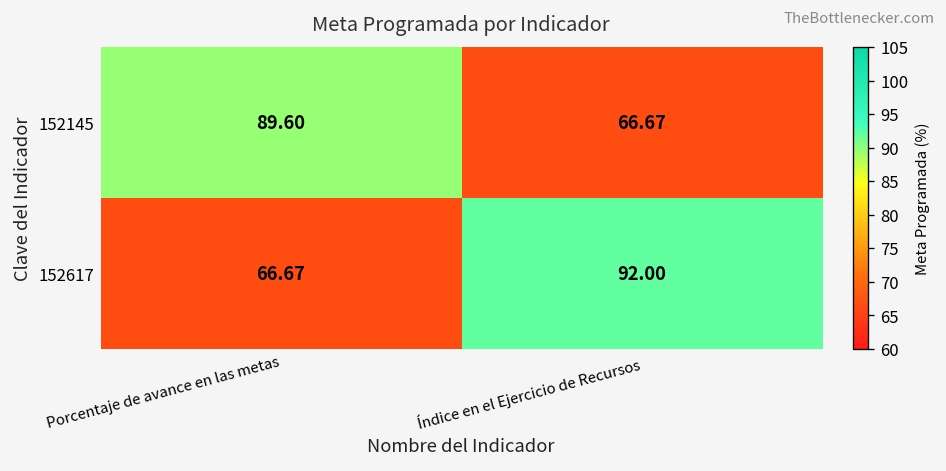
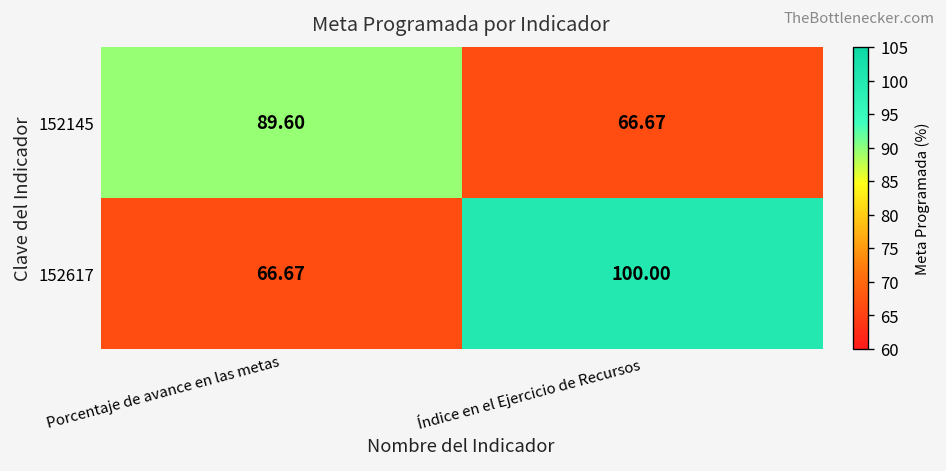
152617, Índice en el Ejercicio de Recursos: 92.00 -> 100.00
